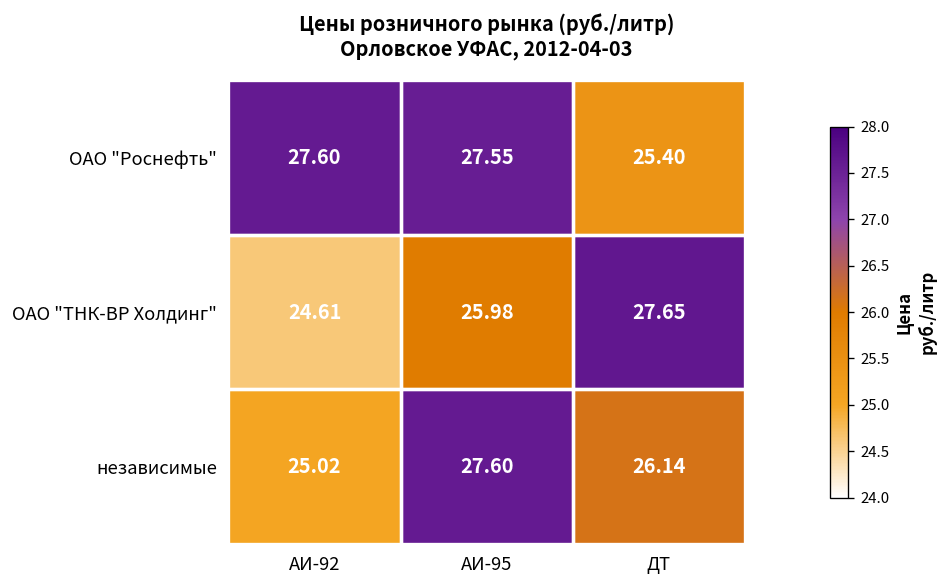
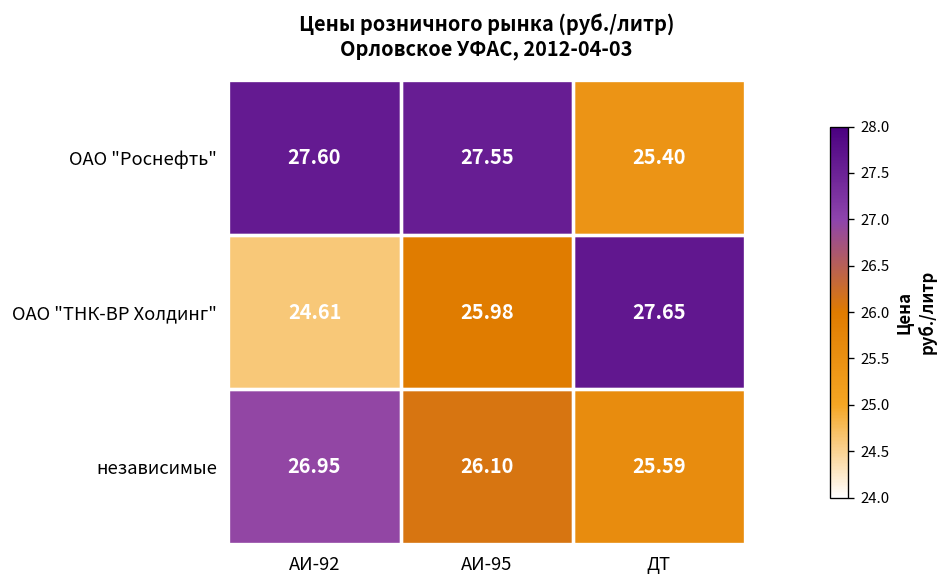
независимые, АИ-92: 25.02 -> 26.95
независимые, АИ-95: 27.60 -> 26.10
независимые, ДТ: 26.14 -> 25.59
